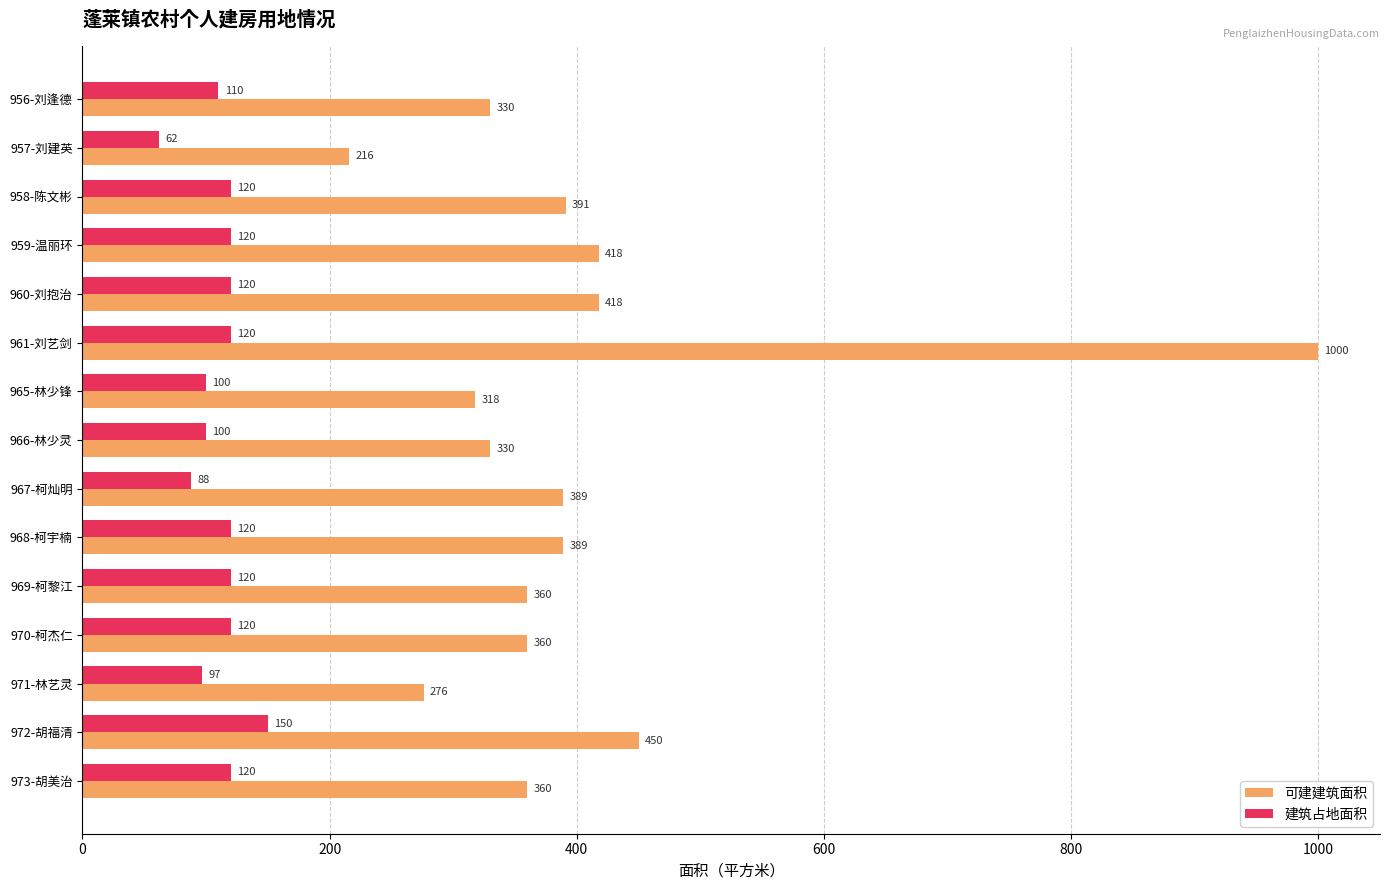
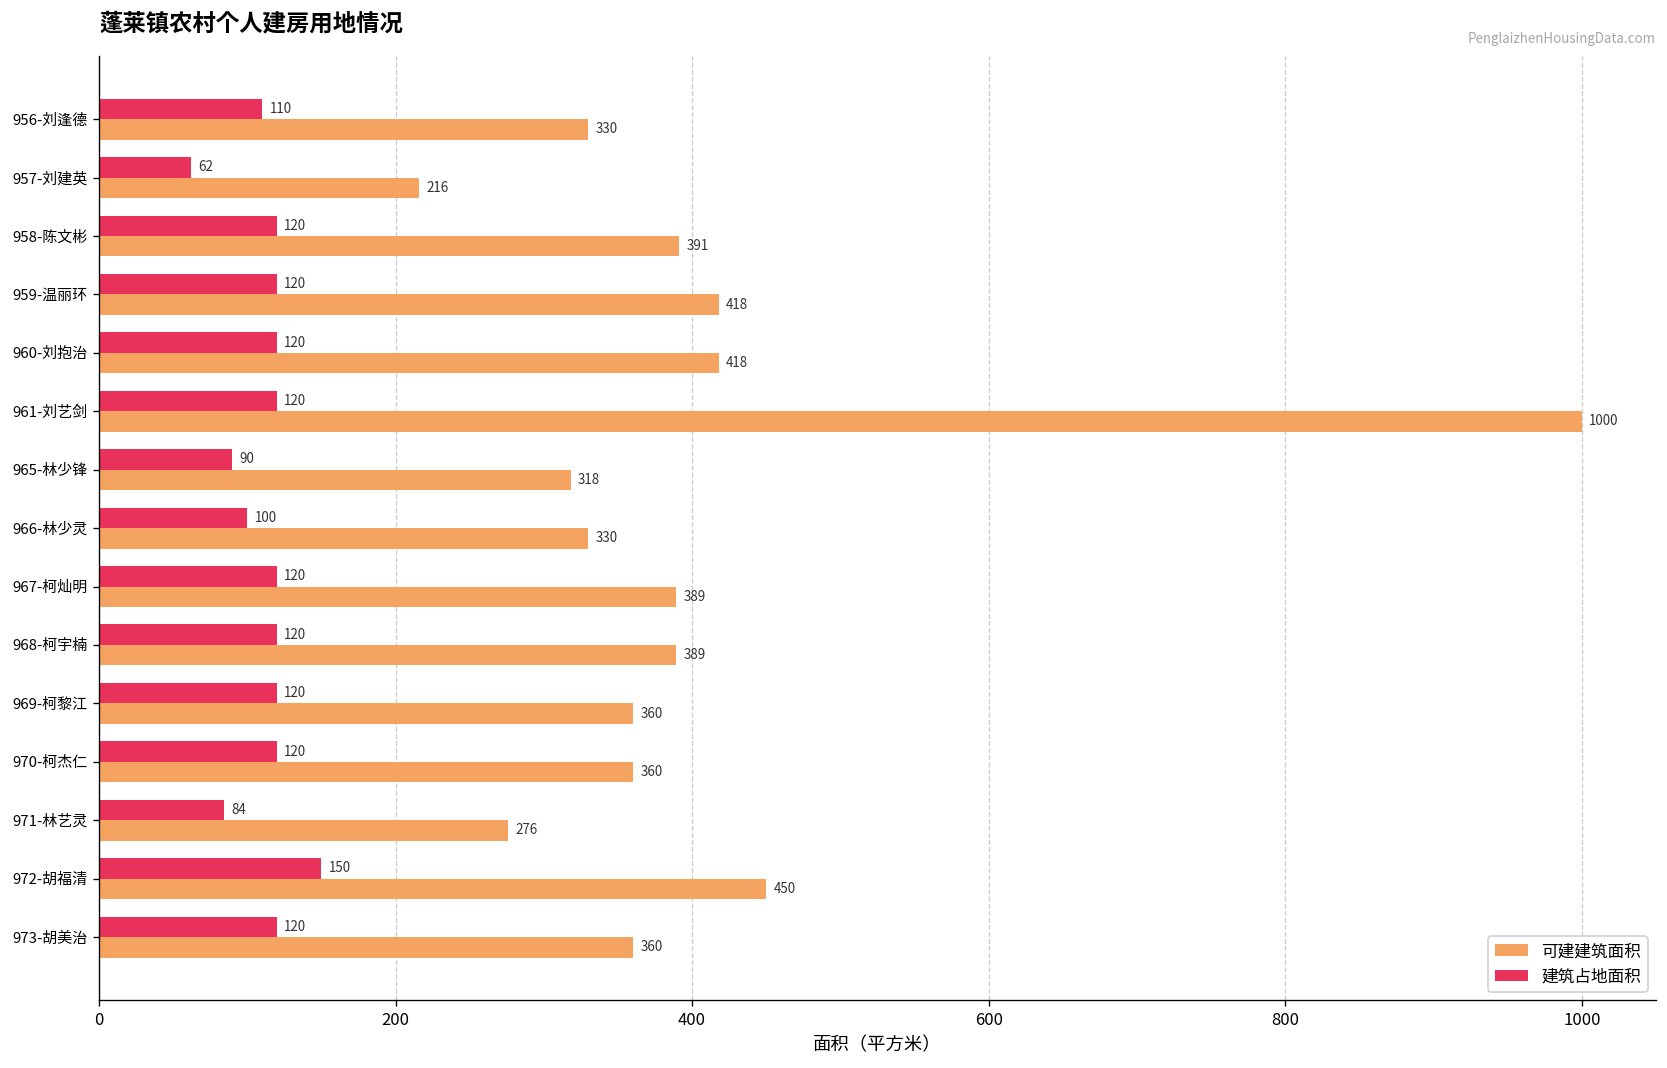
建筑占地面积, 965-林少锋: 100 -> 90
建筑占地面积, 967-柯灿明: 88 -> 120
建筑占地面积, 971-林艺灵: 97 -> 84
